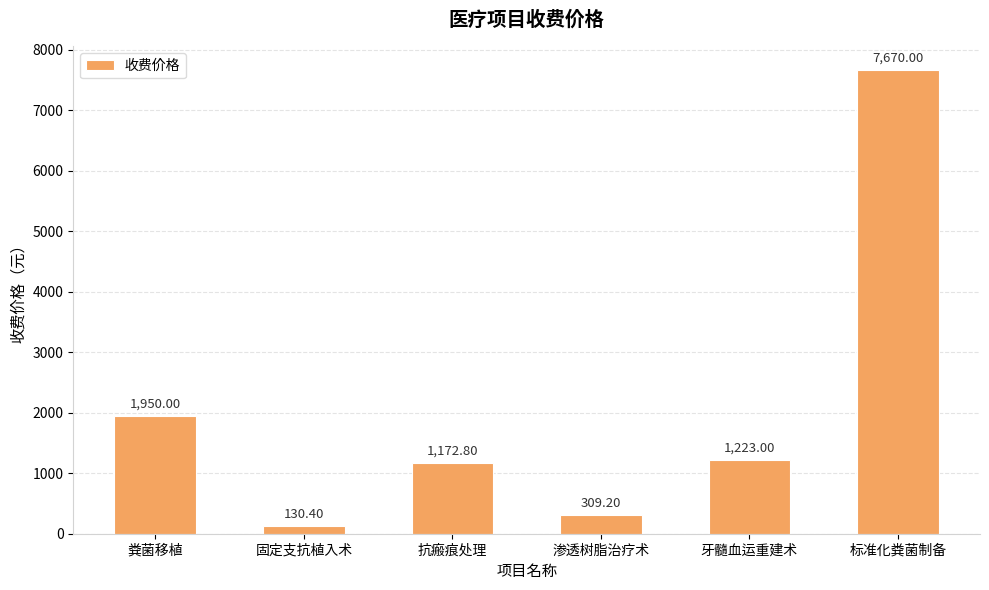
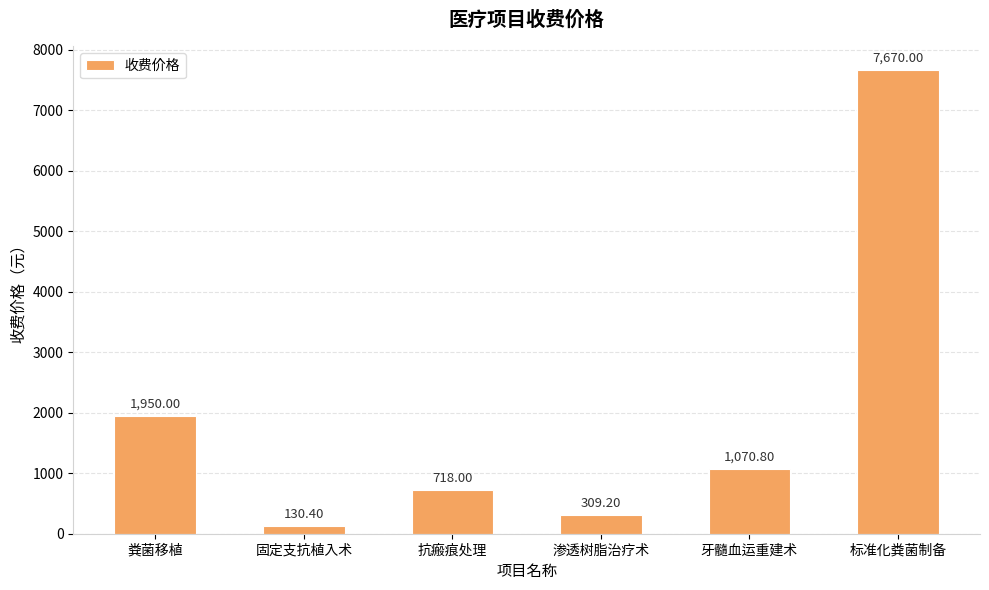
抗瘢痕处理: 1,172.80 -> 718.00
牙髓血运重建术: 1,223.00 -> 1,070.80
